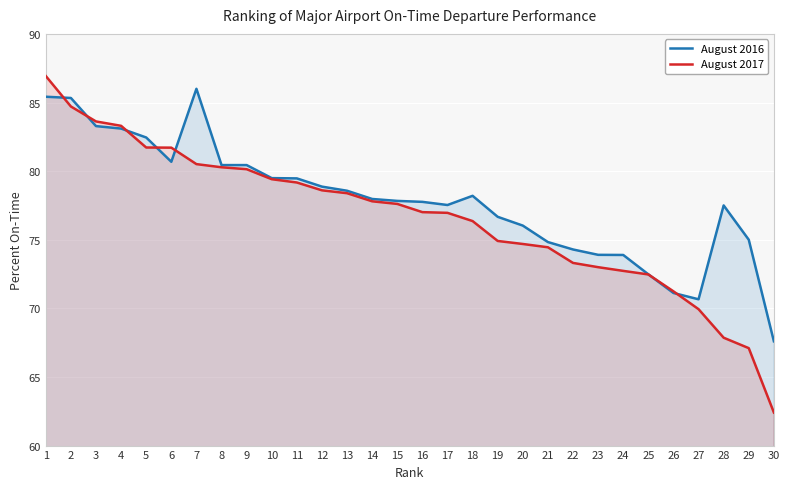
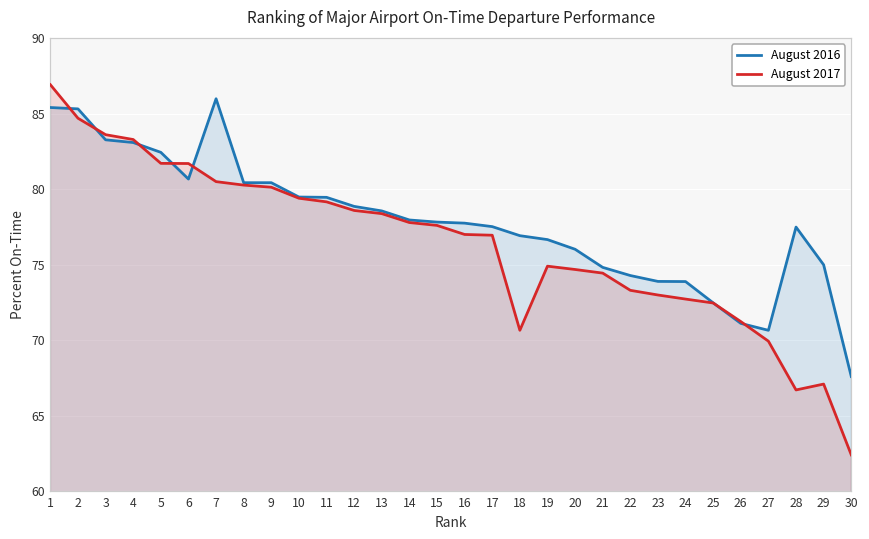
August 2016, 18: 78.2 -> 76.9
August 2017, 18: 76.4 -> 70.7
August 2017, 28: 67.9 -> 66.7
